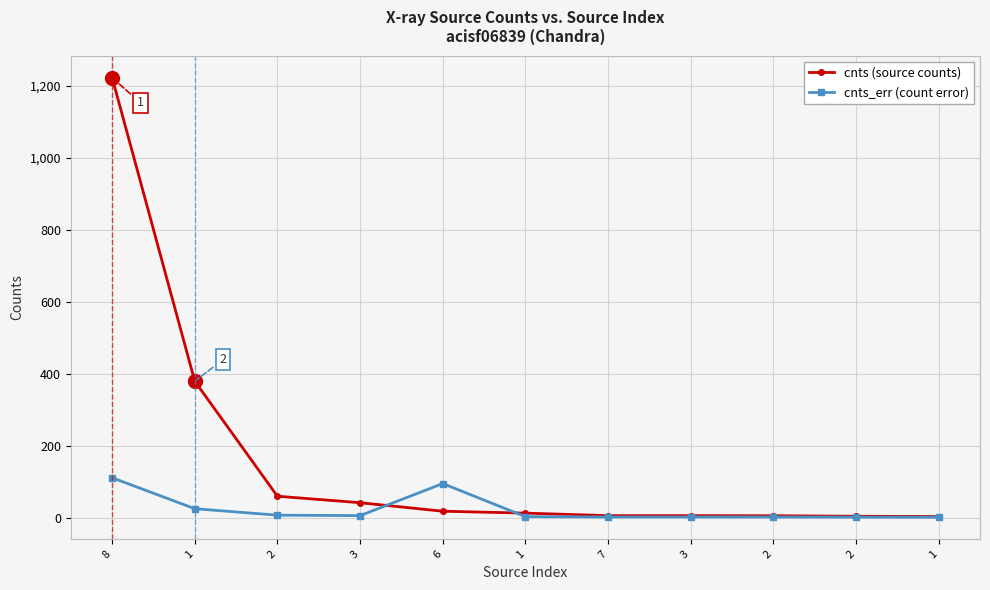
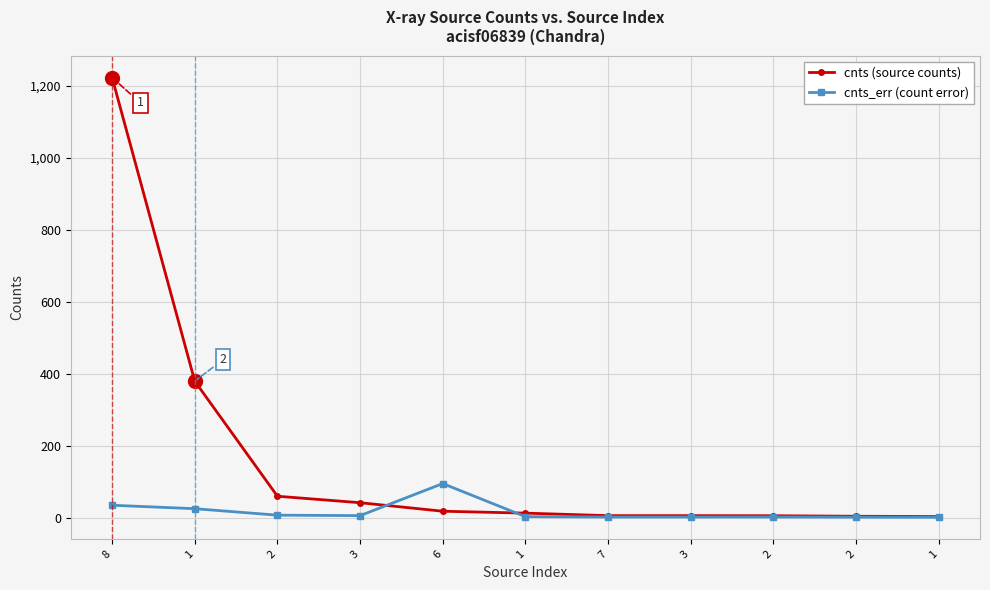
cnts_err (count error), 8: 110 -> 40
